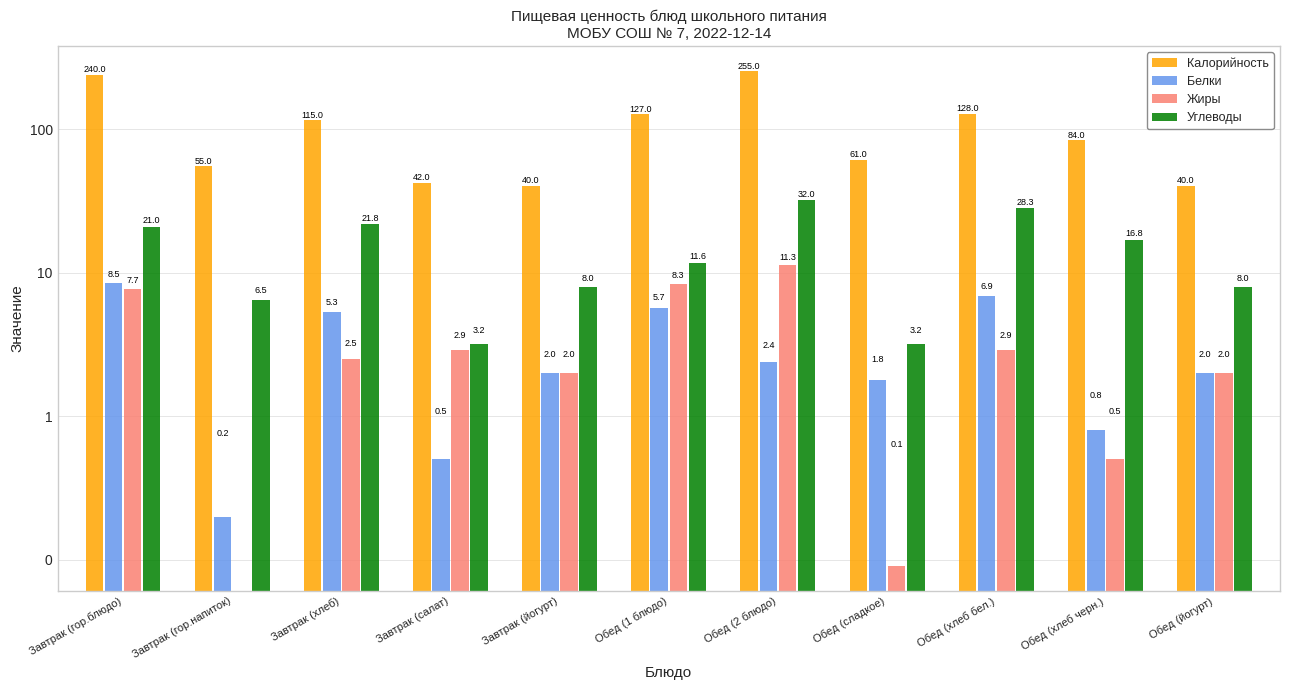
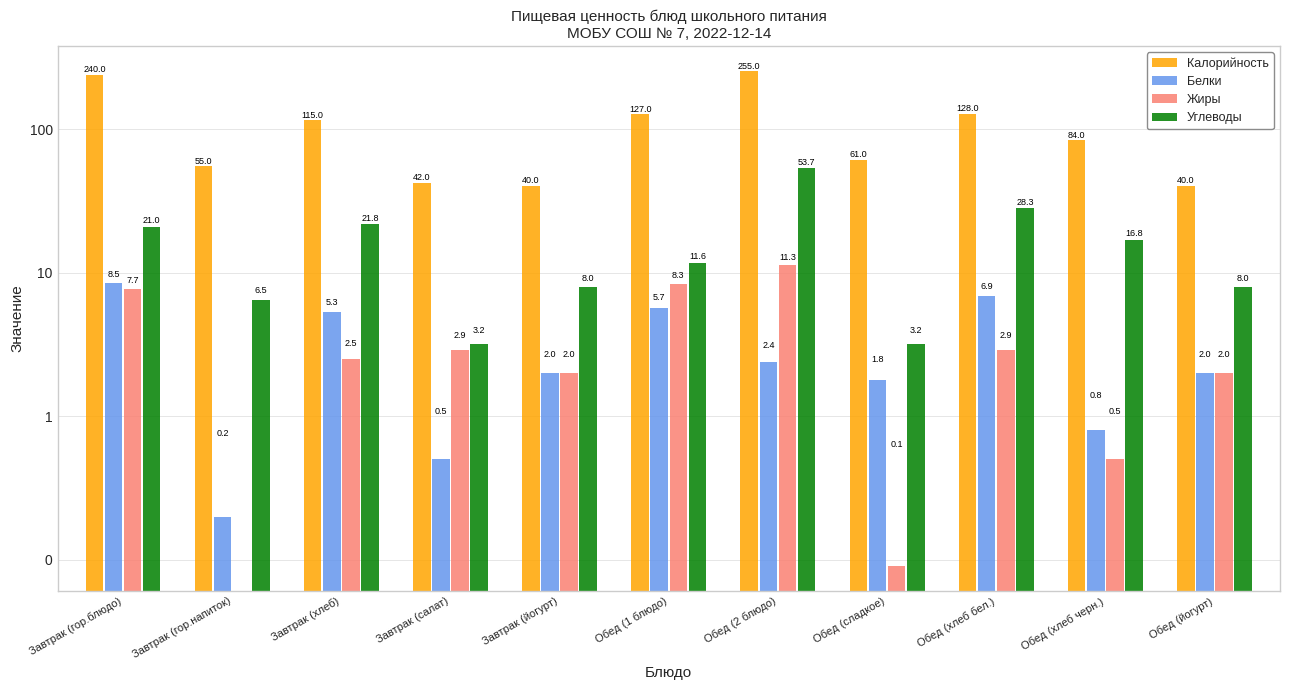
Углеводы, Обед (2 блюдо): 32.0 -> 53.7
